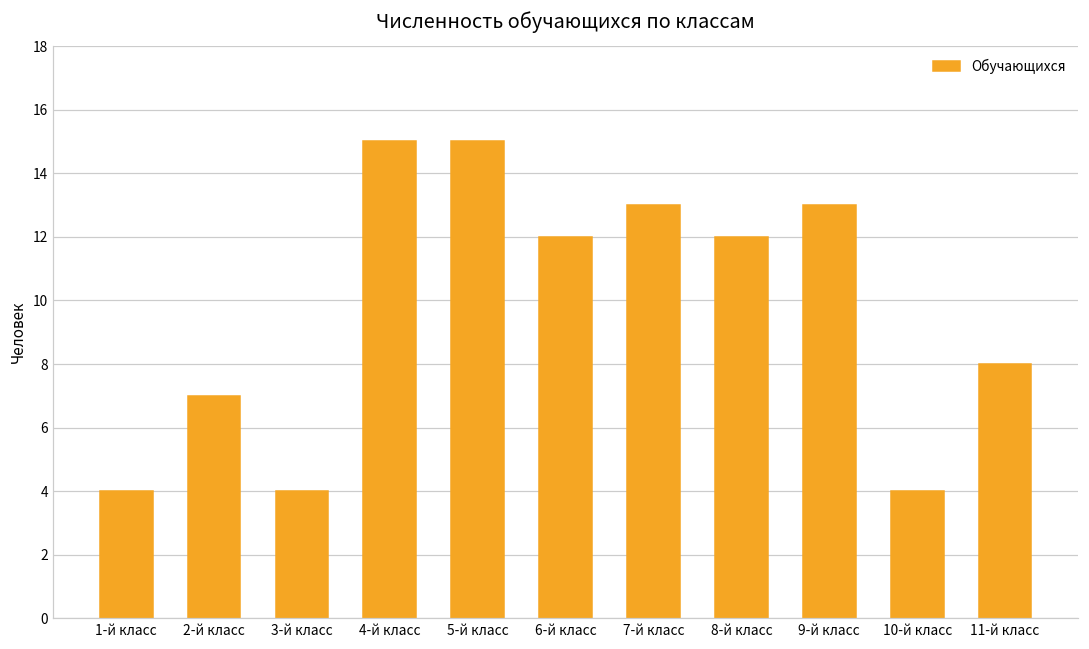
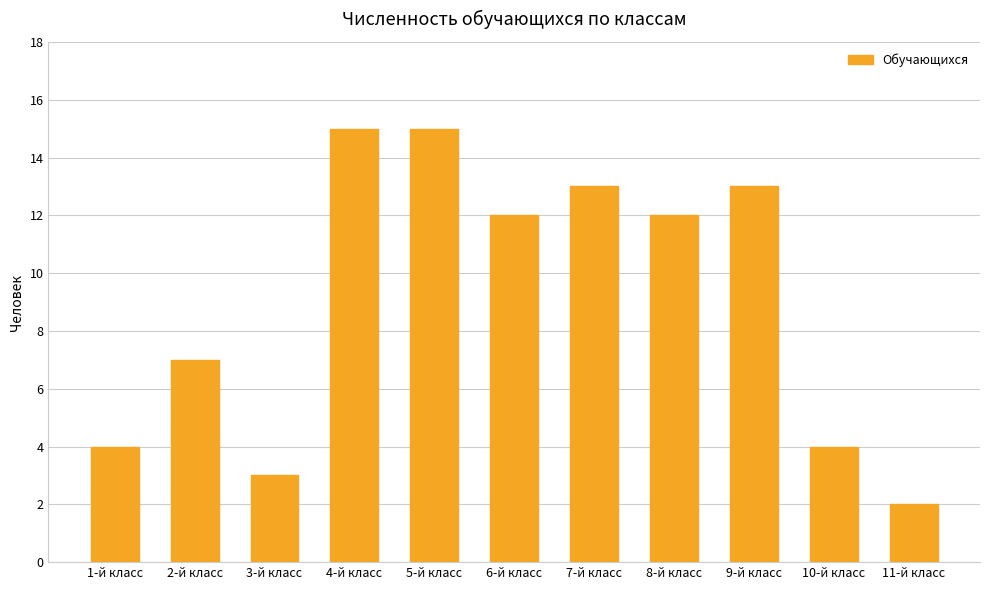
3-й класс: 4 -> 3
11-й класс: 8 -> 2
